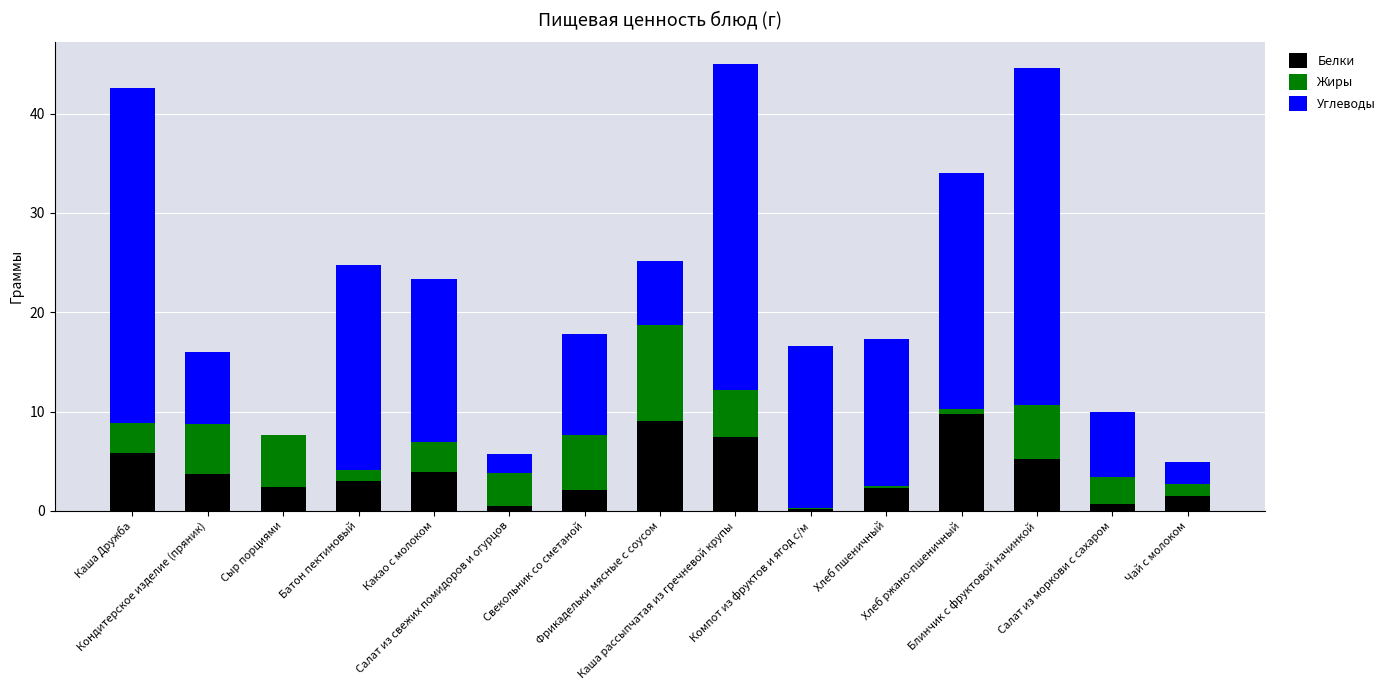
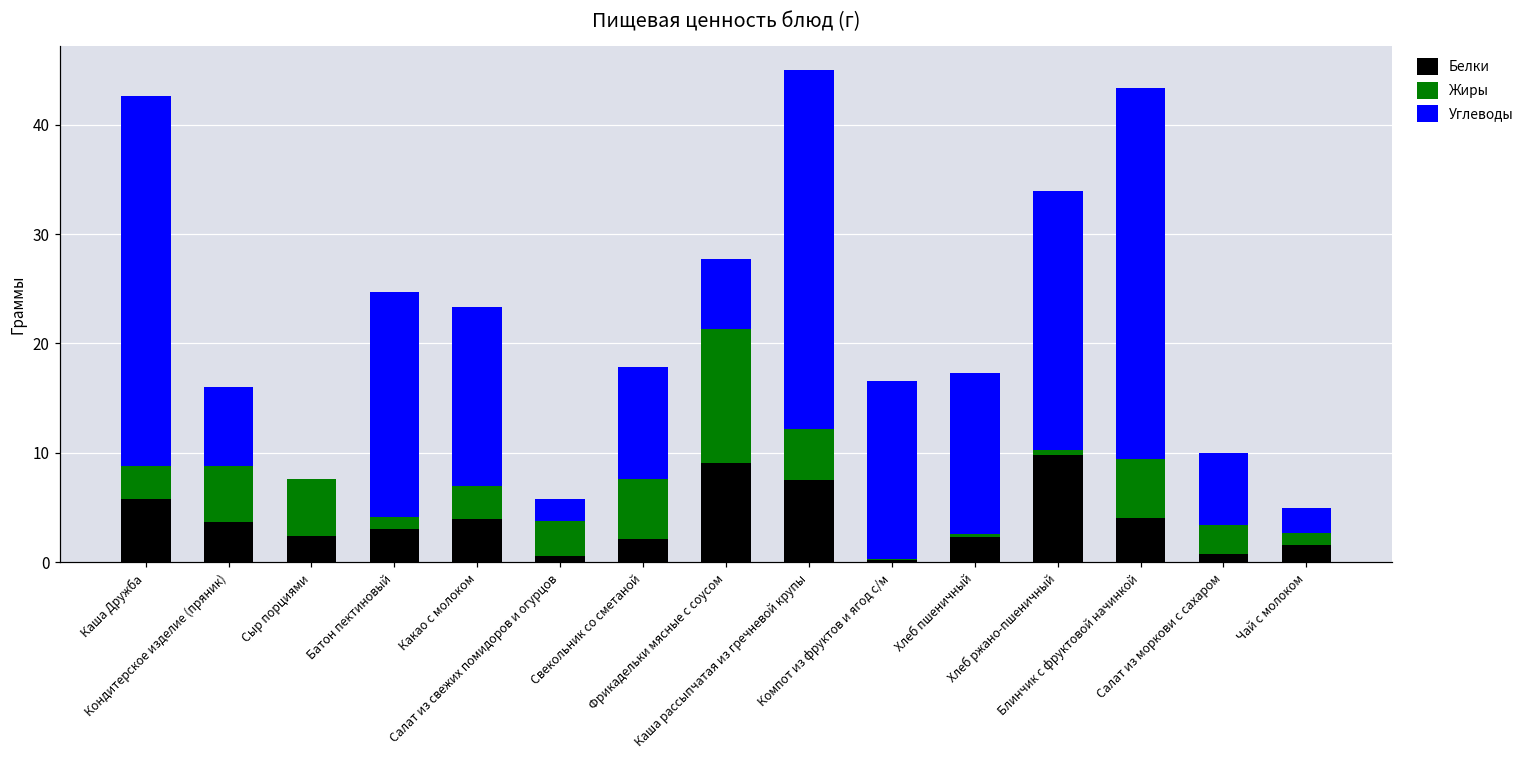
Жиры, Фрикадельки мясные с соусом: 10 -> 12
Белки, Блинчик с фруктовой начинкой: 5 -> 4
